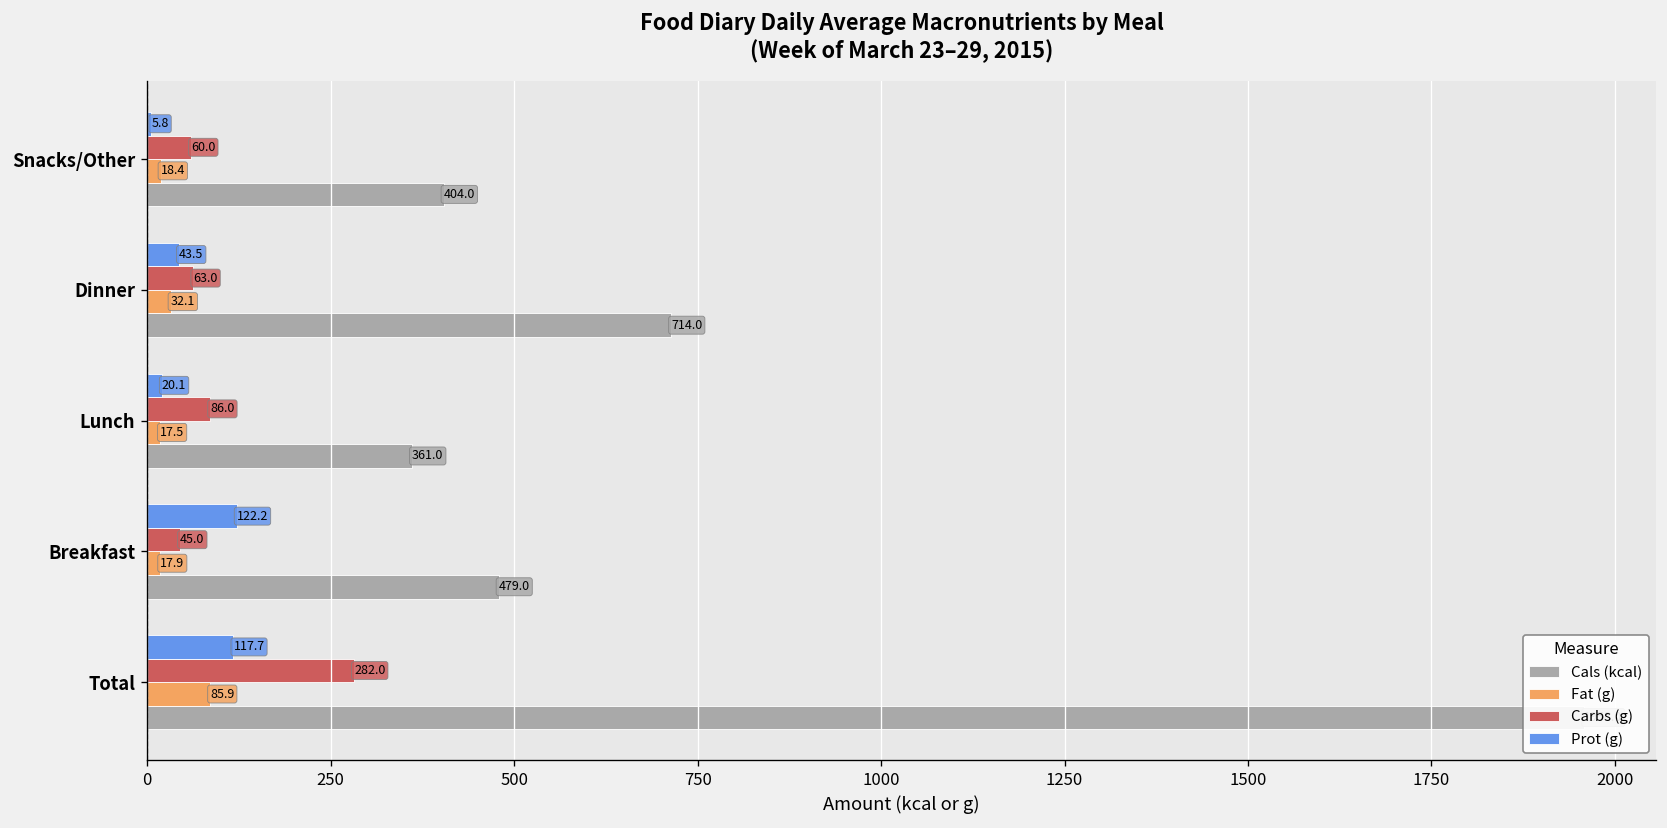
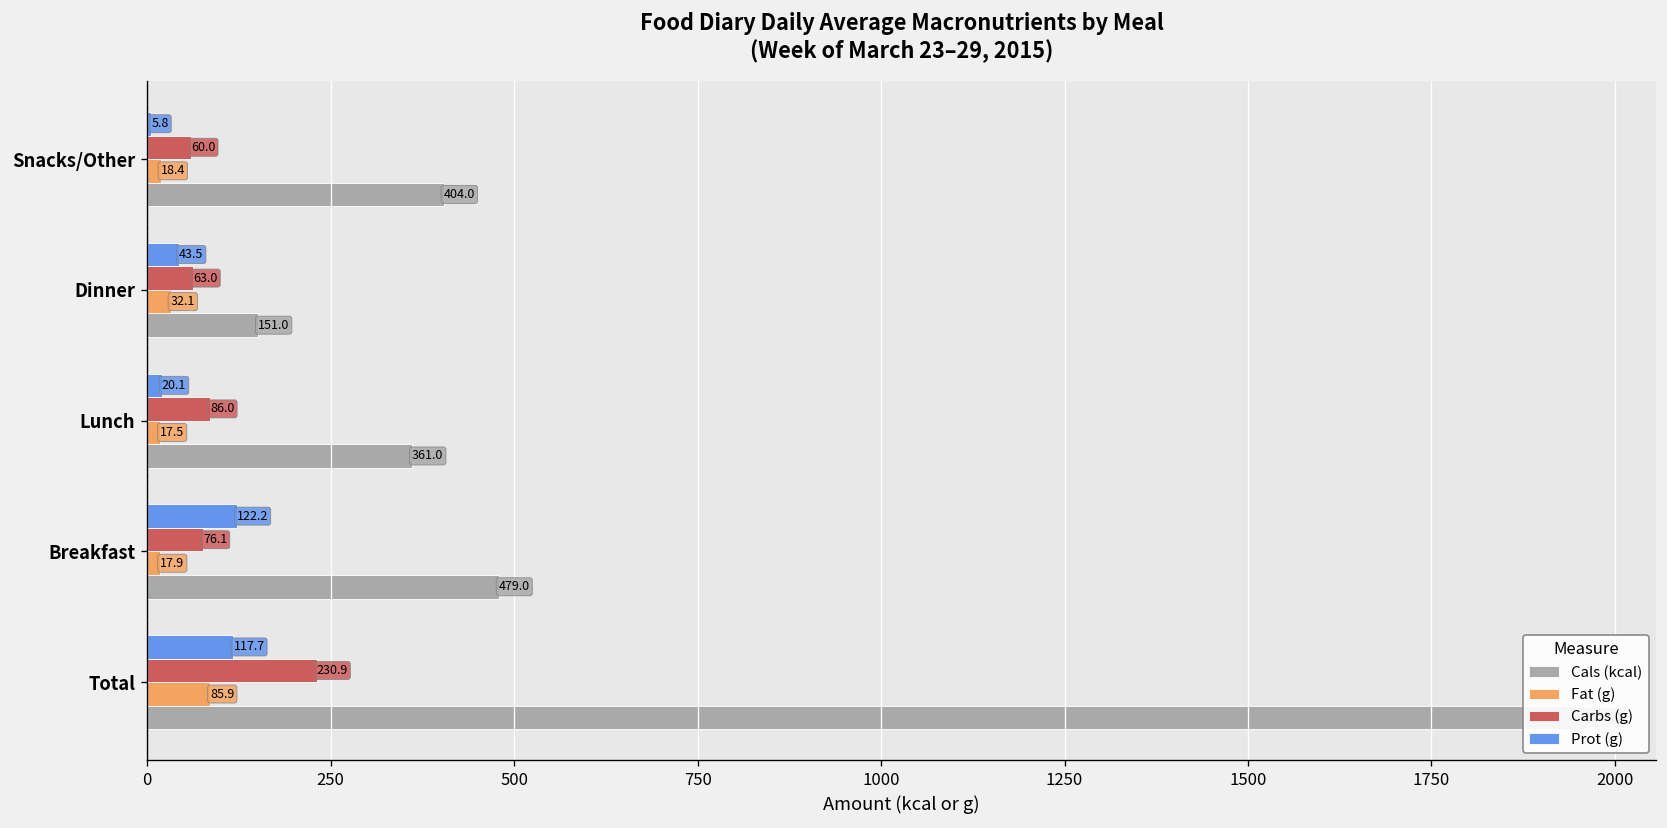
Cals (kcal), Dinner: 714.0 -> 151.0
Carbs (g), Breakfast: 45.0 -> 76.1
Carbs (g), Total: 282.0 -> 230.9
